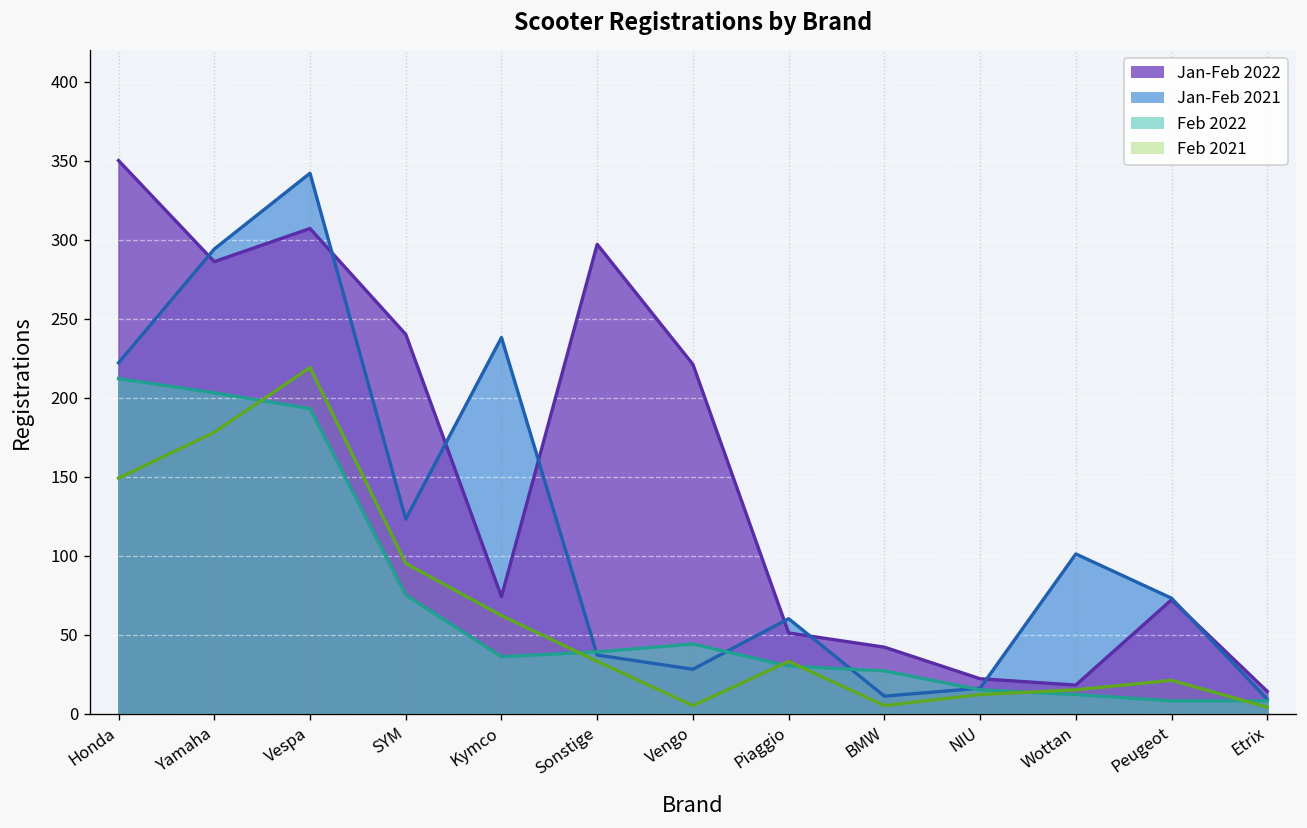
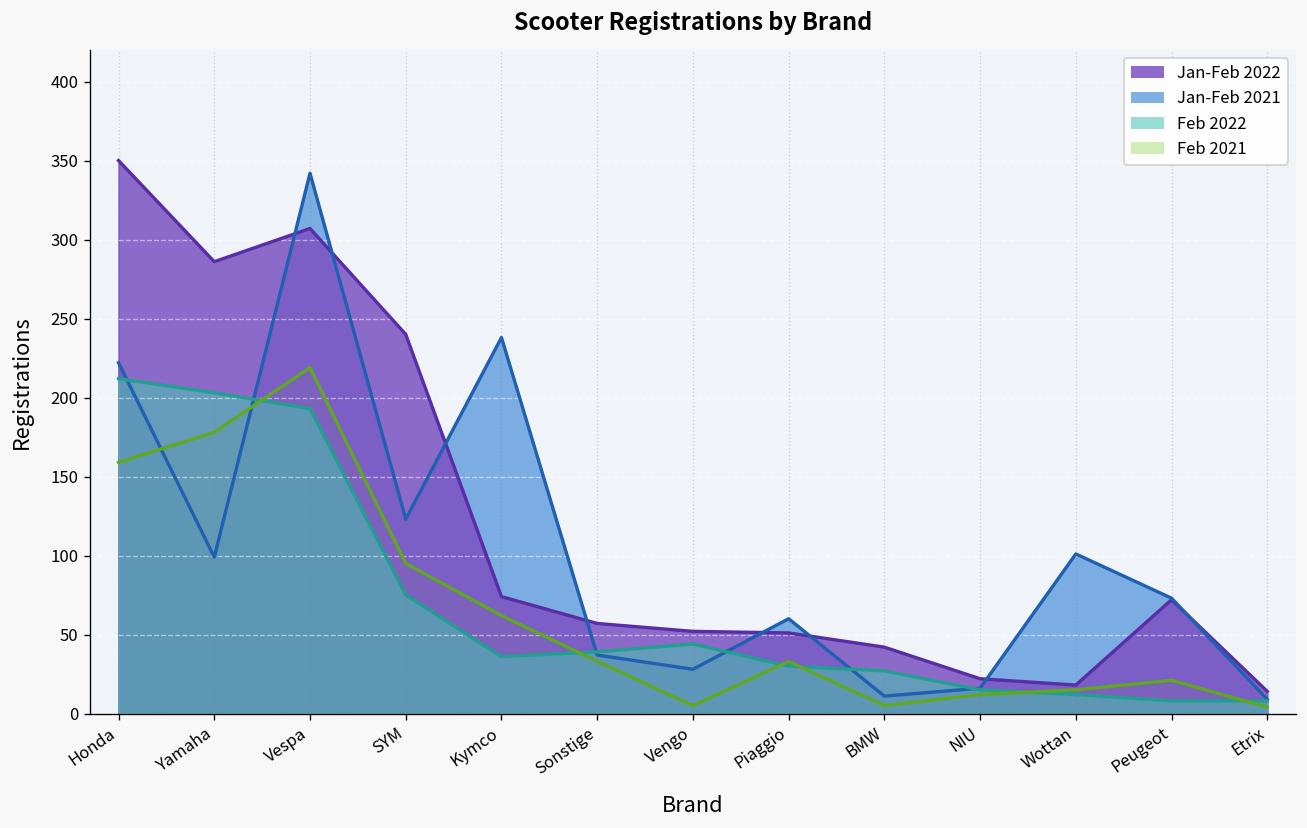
Feb 2021, Honda: 149 -> 159
Jan-Feb 2021, Yamaha: 294 -> 99
Jan-Feb 2022, Sonstige: 297 -> 57
Jan-Feb 2022, Vengo: 221 -> 52
